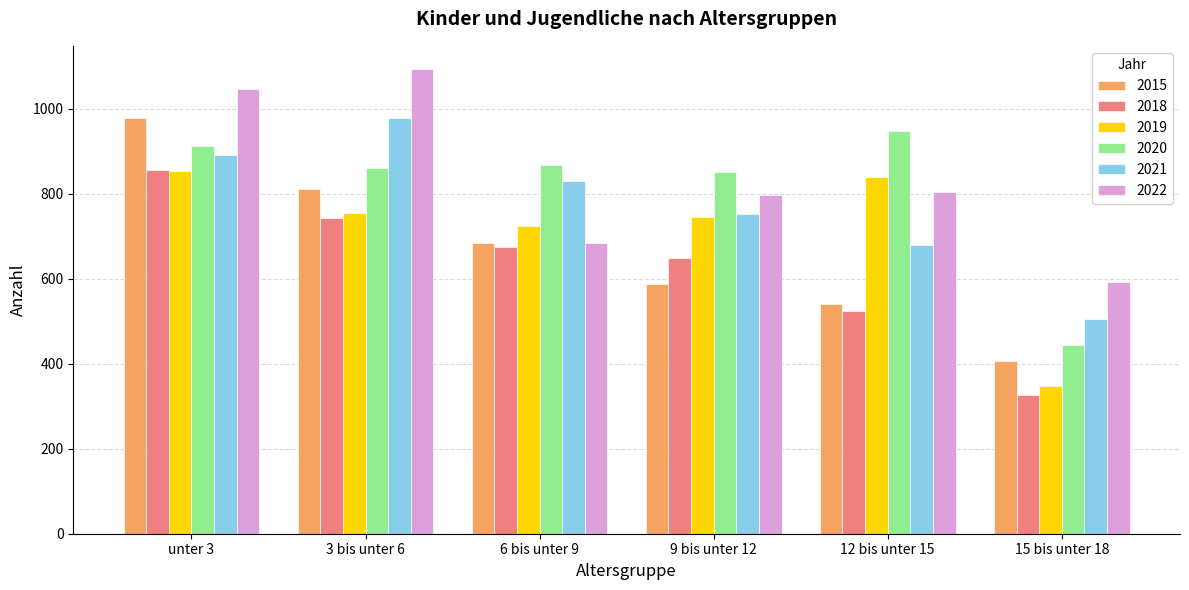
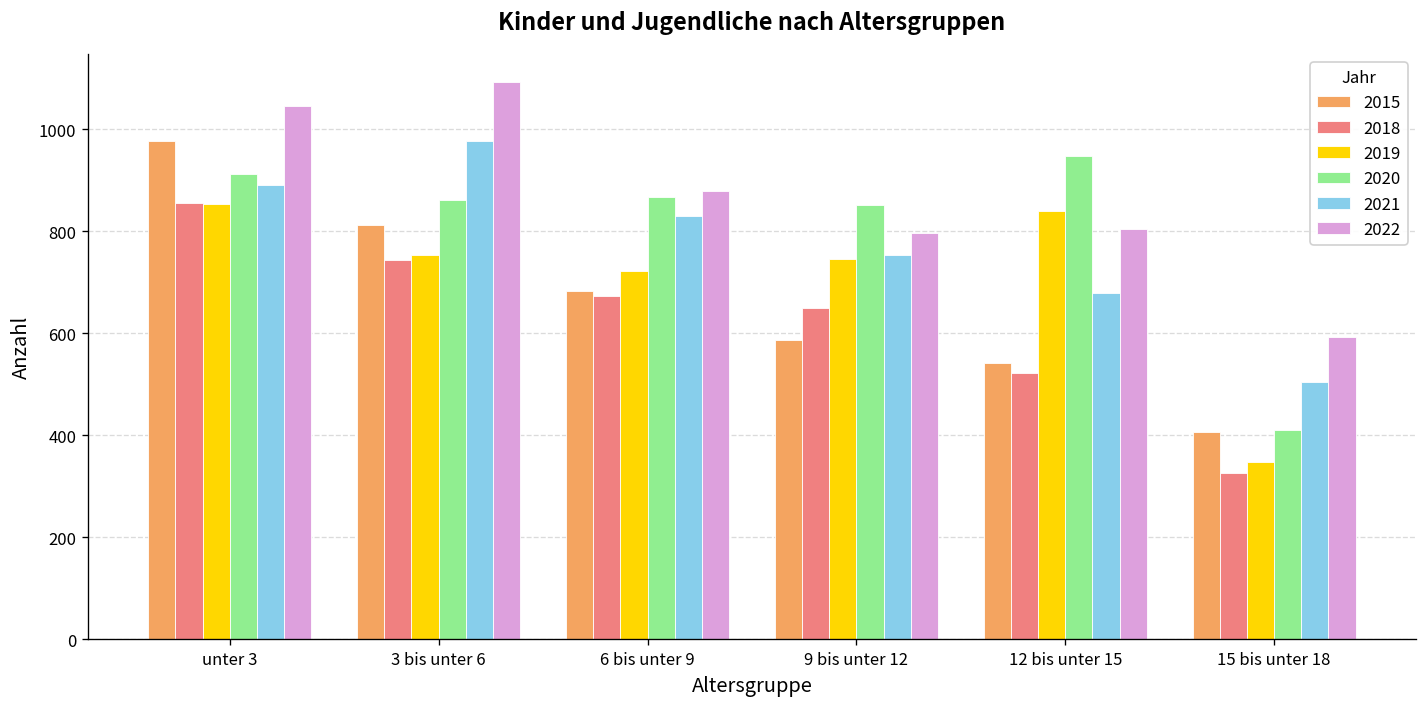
2022, 6 bis unter 9: 690 -> 880
2020, 15 bis unter 18: 440 -> 410
